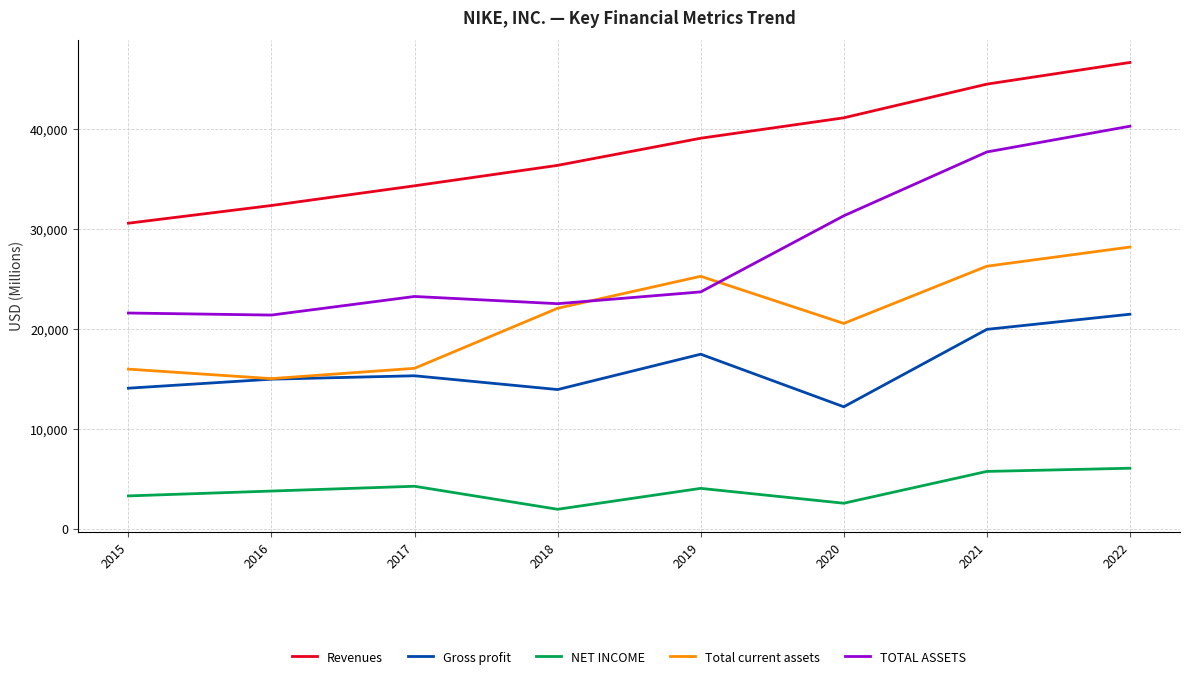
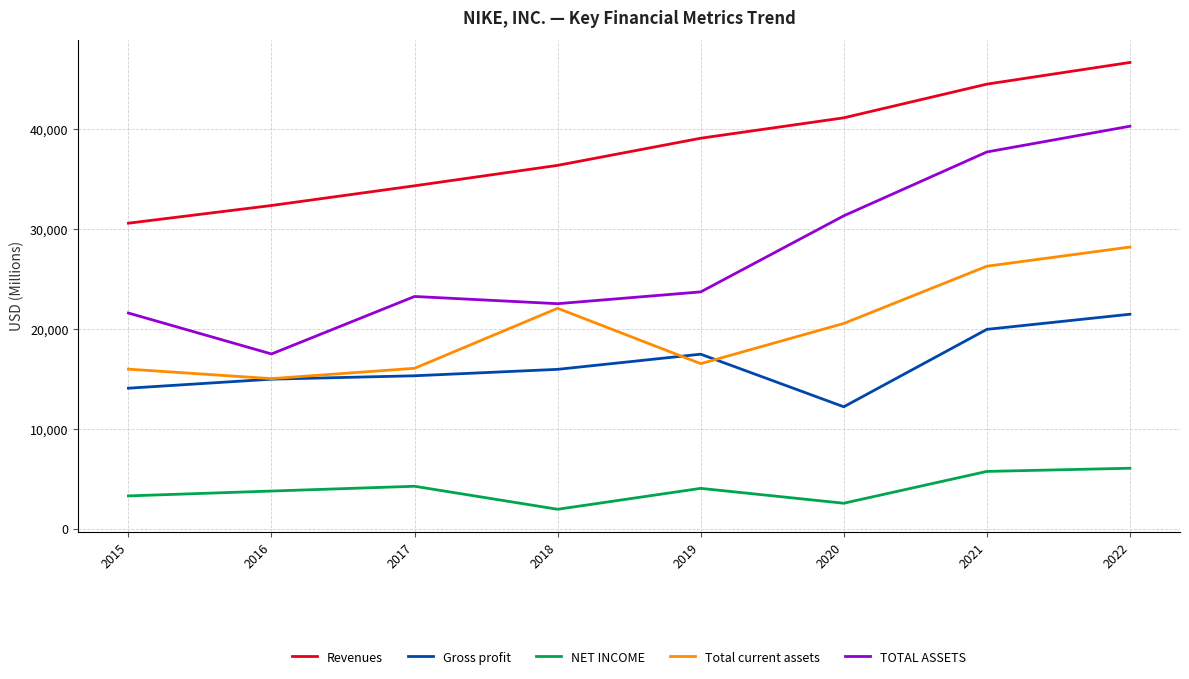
TOTAL ASSETS, 2016: 21,000 -> 17,000
Gross profit, 2018: 14,000 -> 16,000
Total current assets, 2019: 25,000 -> 17,000
